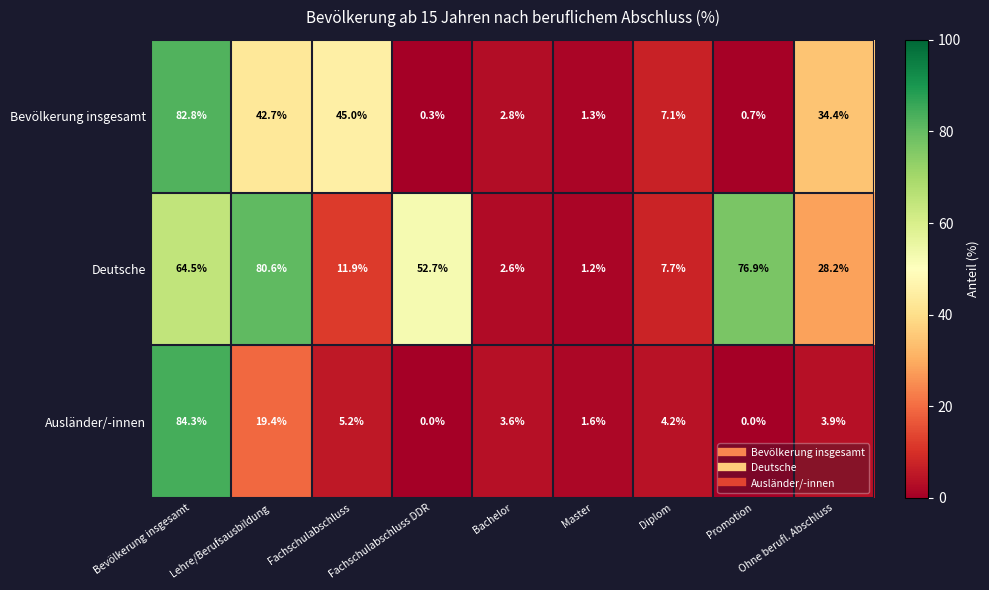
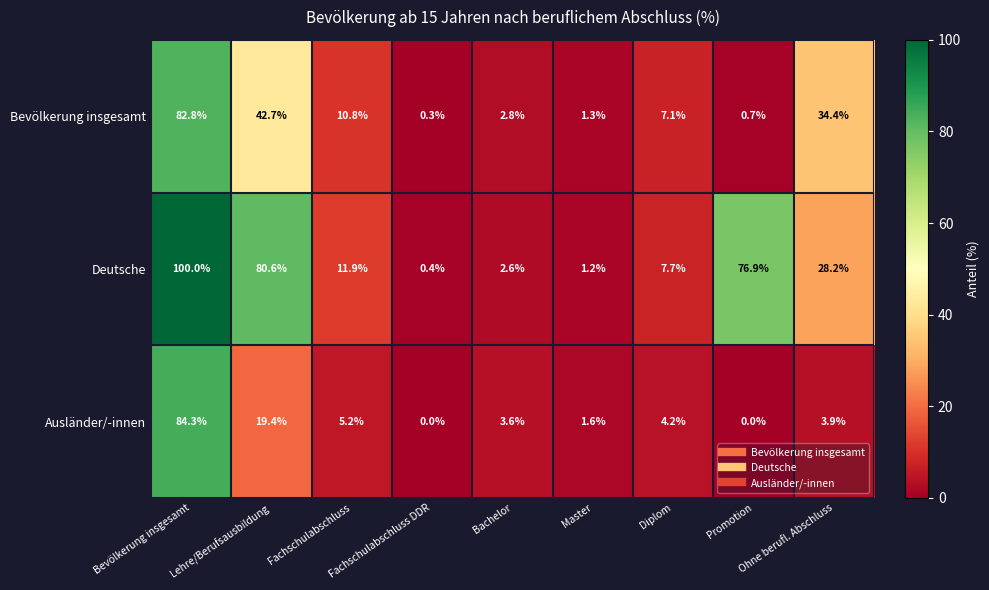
Bevölkerung insgesamt, Fachschulabschluss: 45.0% -> 10.8%
Deutsche, Bevölkerung insgesamt: 64.5% -> 100.0%
Deutsche, Fachschulabschluss DDR: 52.7% -> 0.4%
